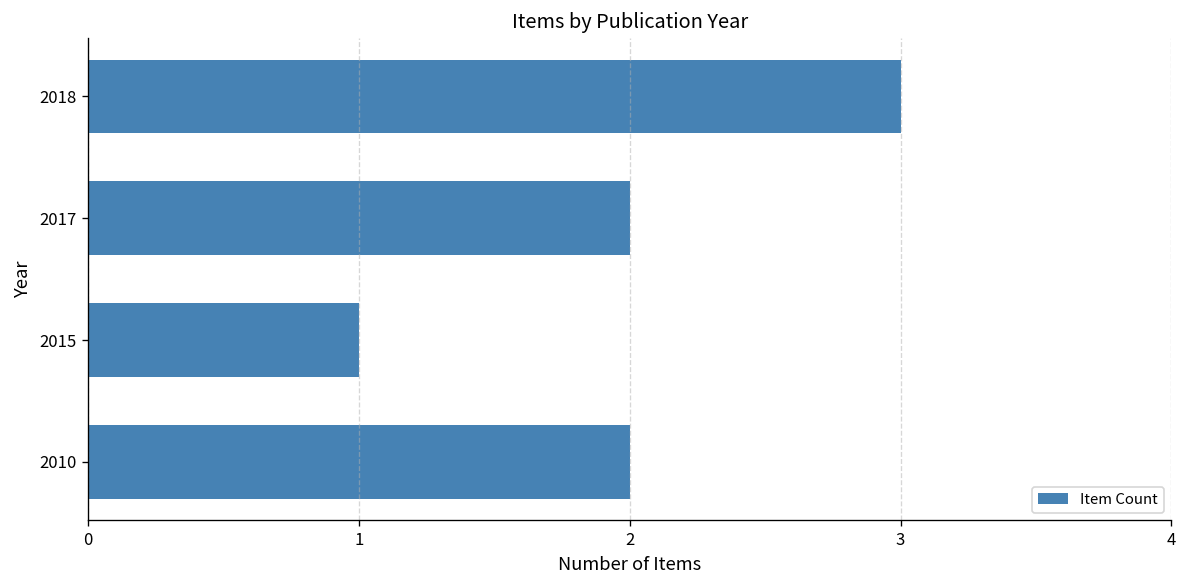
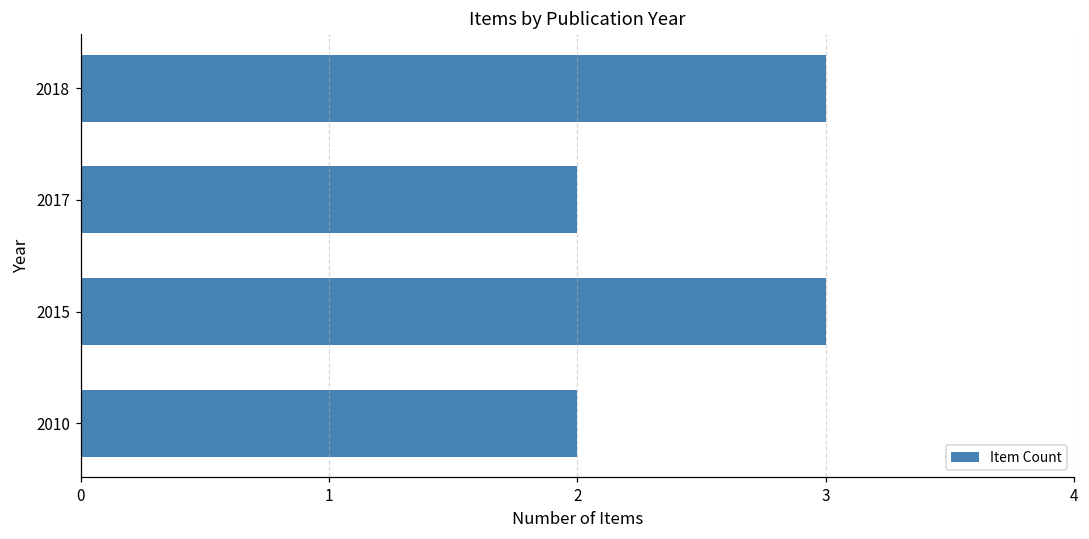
2015: 1 -> 3
